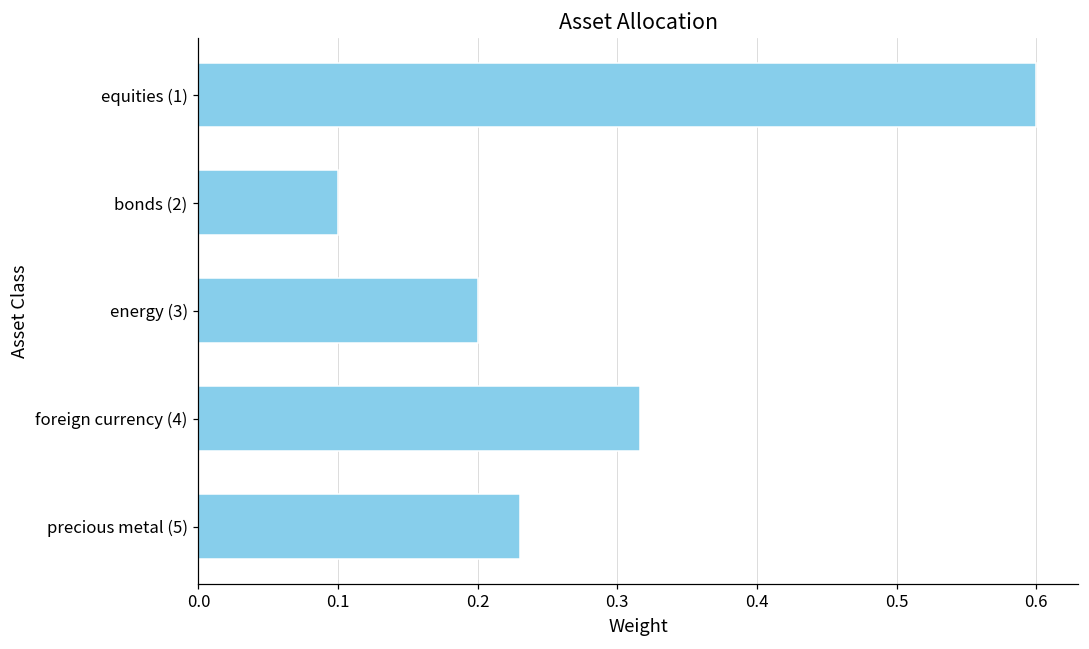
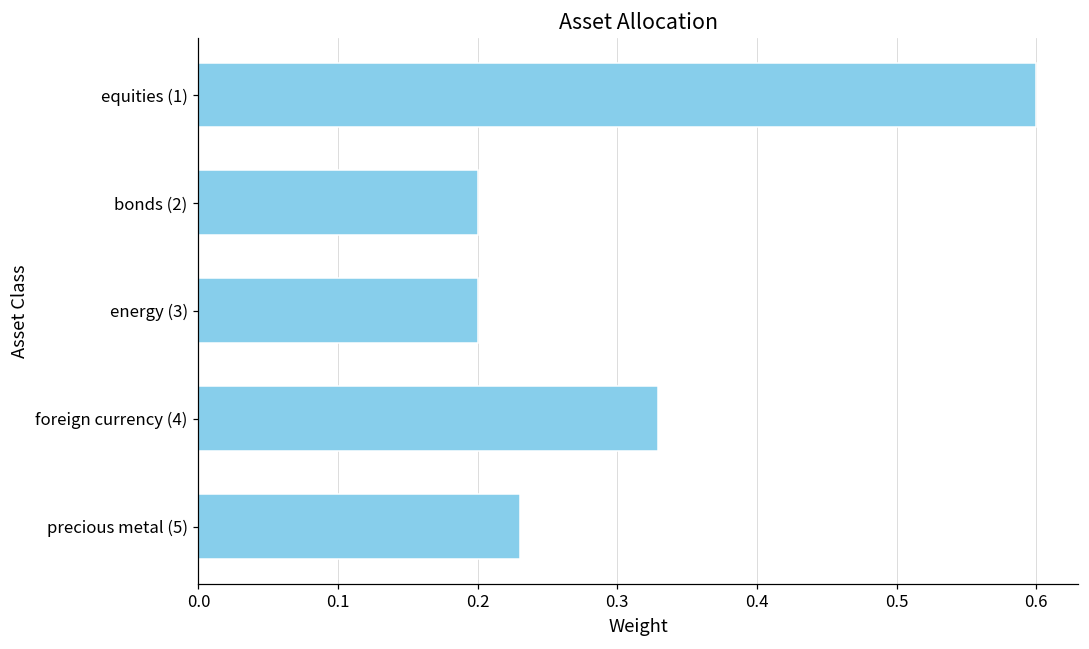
bonds (2): 0.1 -> 0.2
foreign currency (4): 0.316 -> 0.329
